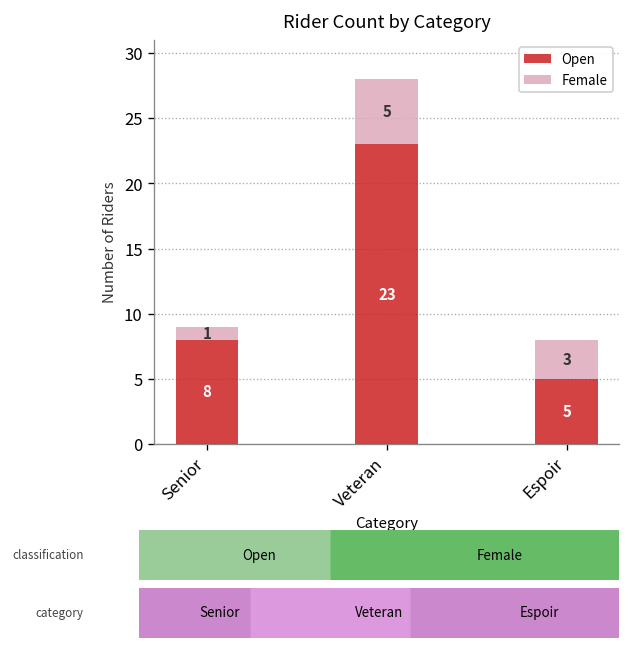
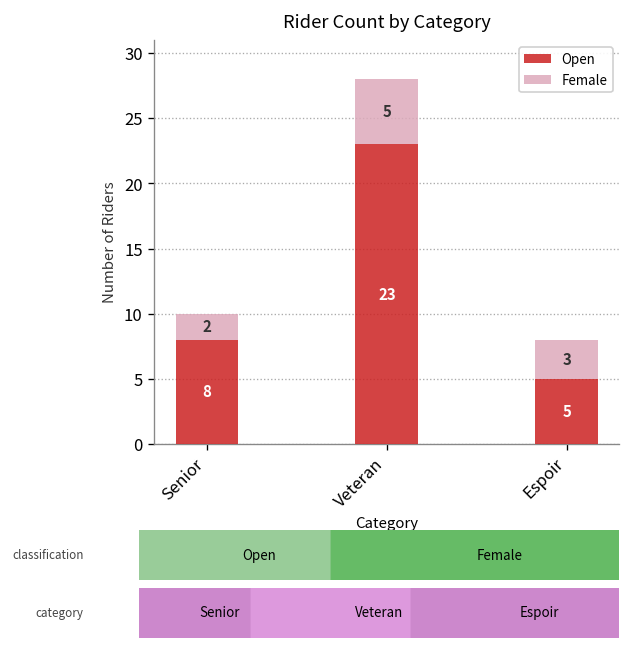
Female, Senior: 1 -> 2
